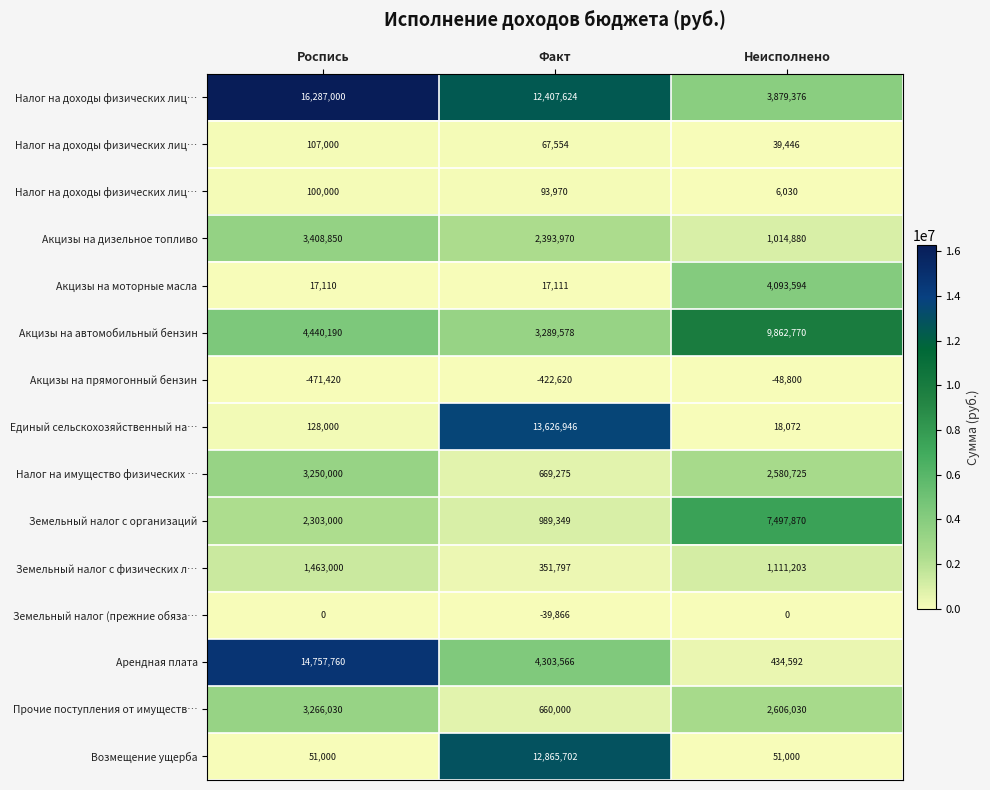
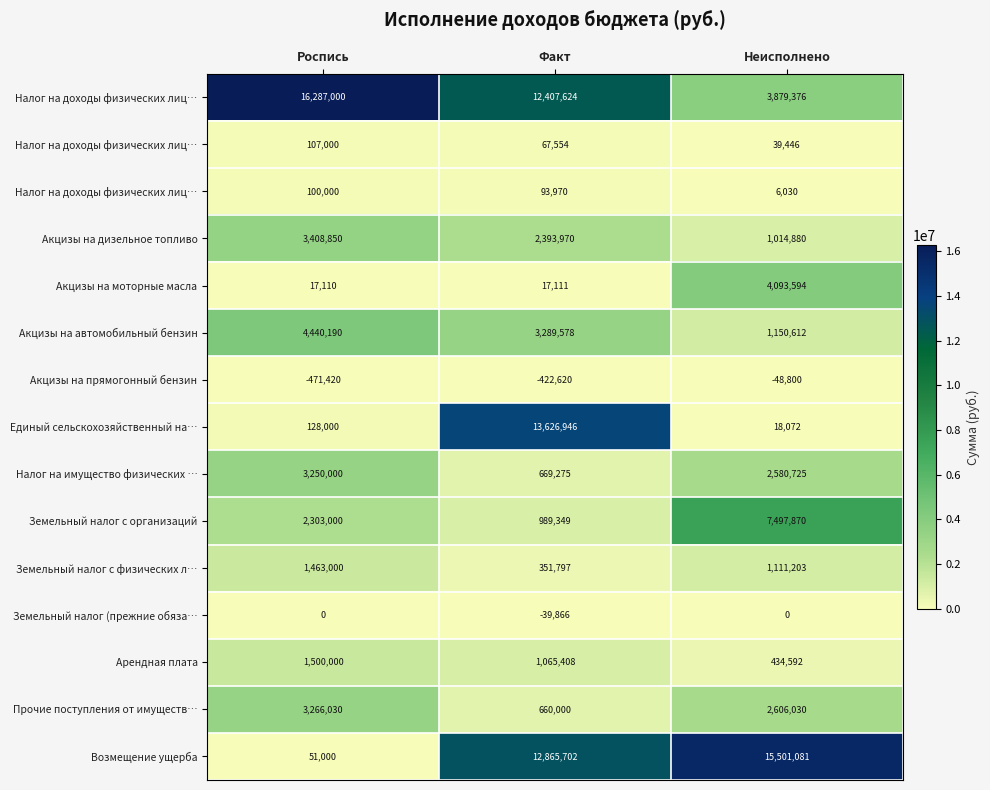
Акцизы на автомобильный бензин, Неисполнено: 9,862,770 -> 1,150,612
Арендная плата, Роспись: 14,757,760 -> 1,500,000
Арендная плата, Факт: 4,303,566 -> 1,065,408
Возмещение ущерба, Неисполнено: 51,000 -> 15,501,081
